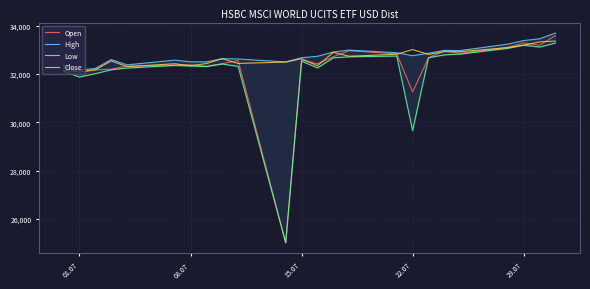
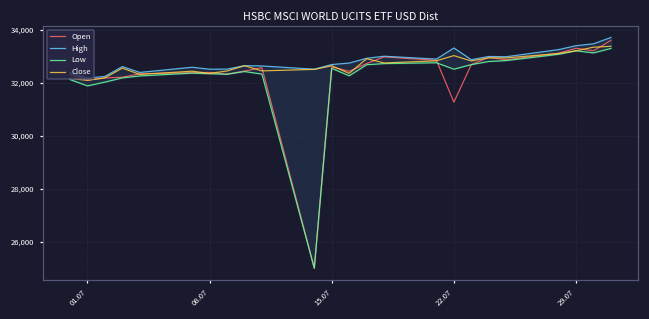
High, 22.07: 32,800 -> 33,300
Low, 22.07: 29,700 -> 32,500
